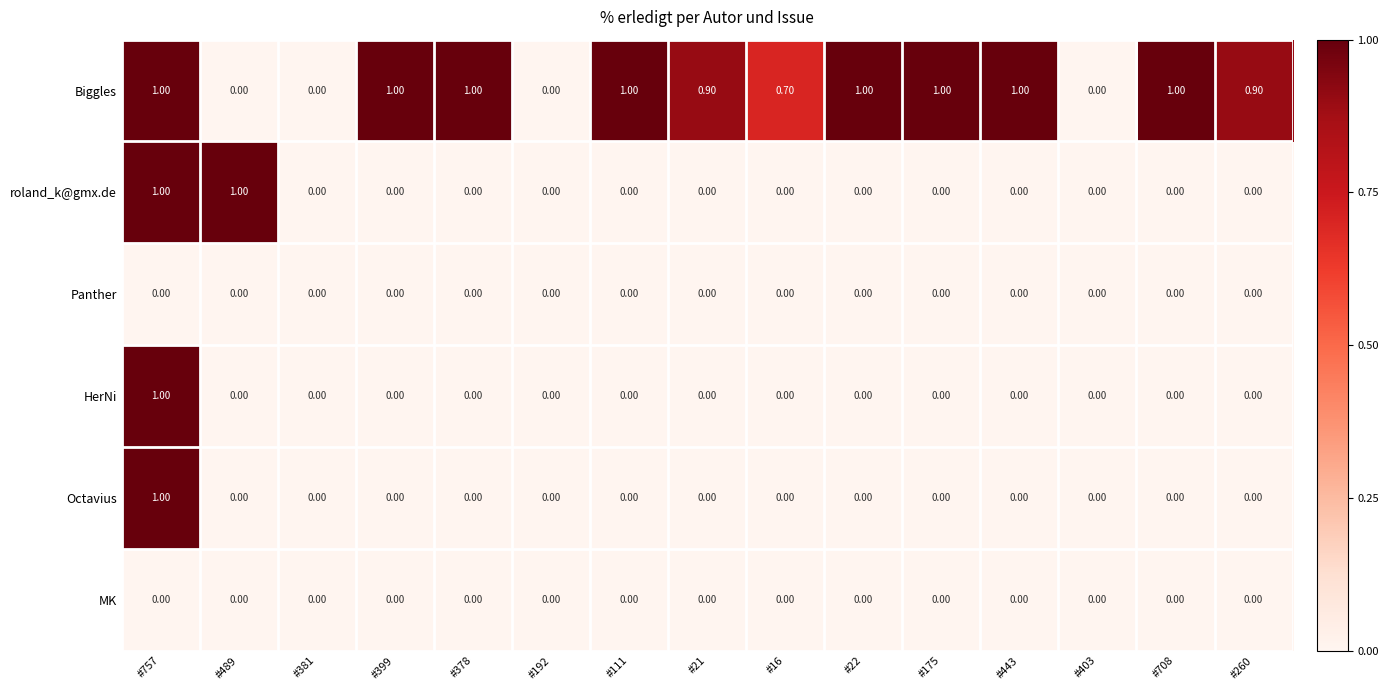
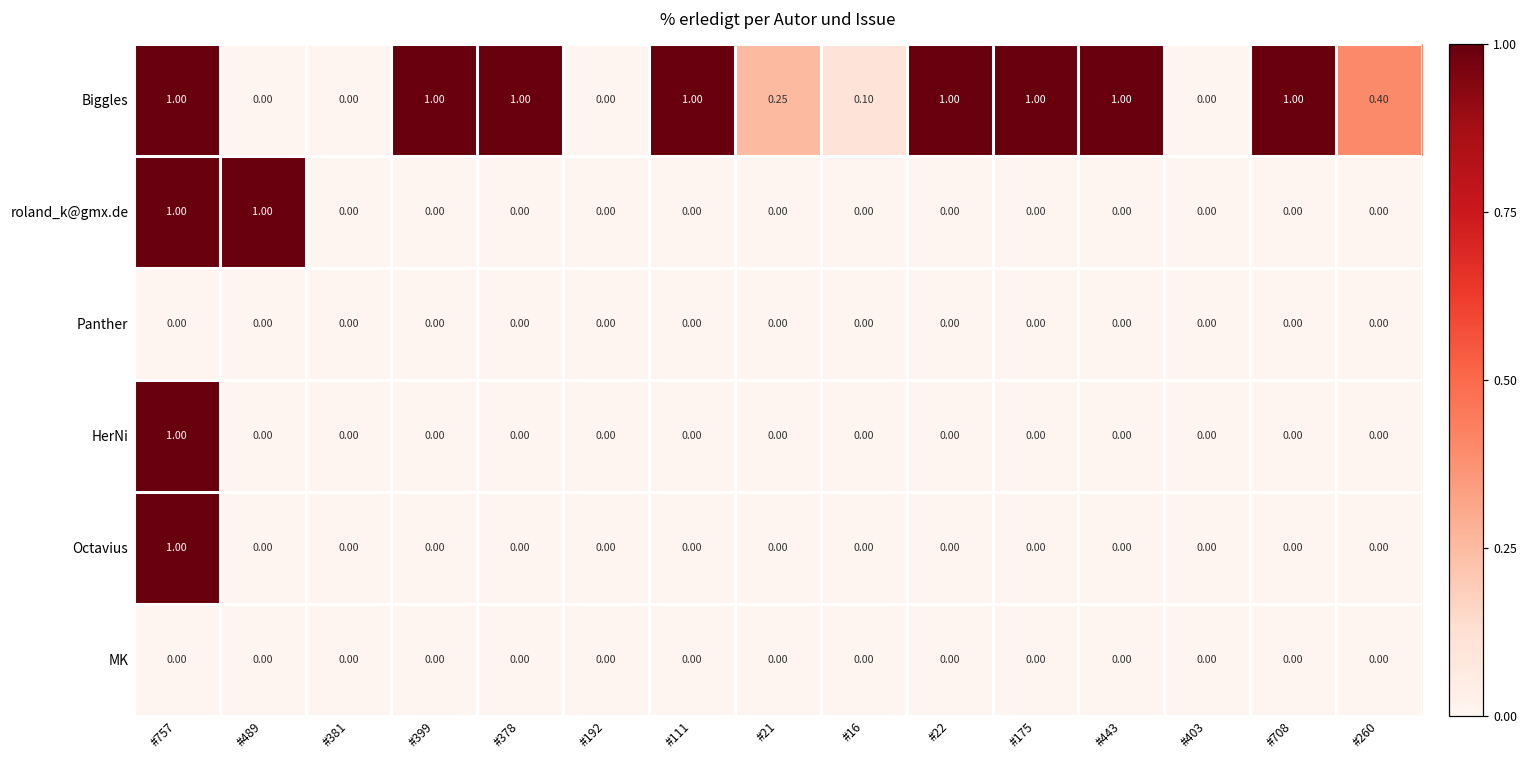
Biggles, #21: 0.90 -> 0.25
Biggles, #16: 0.70 -> 0.10
Biggles, #260: 0.90 -> 0.40
